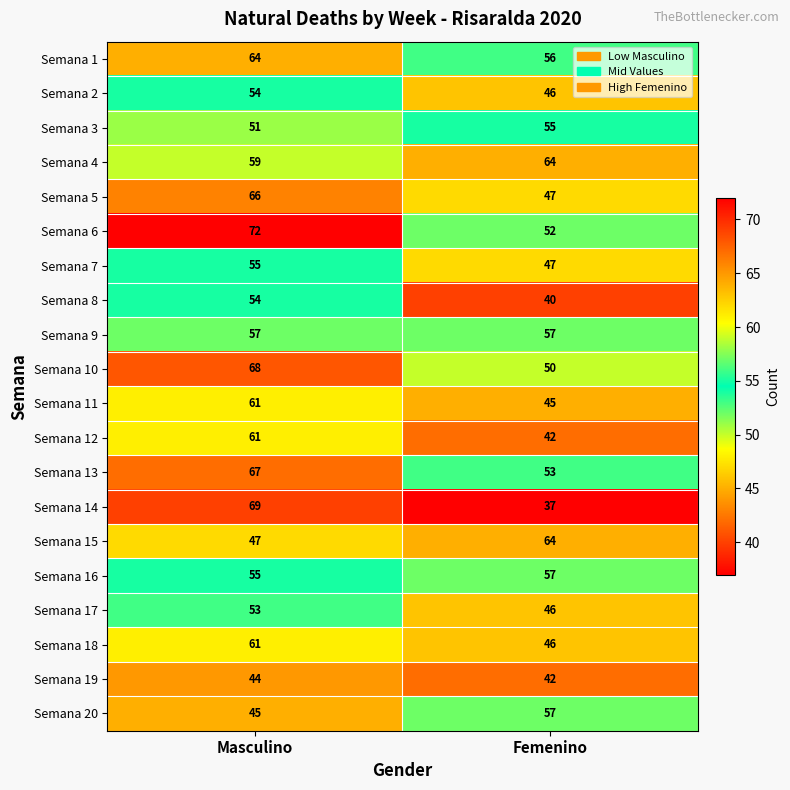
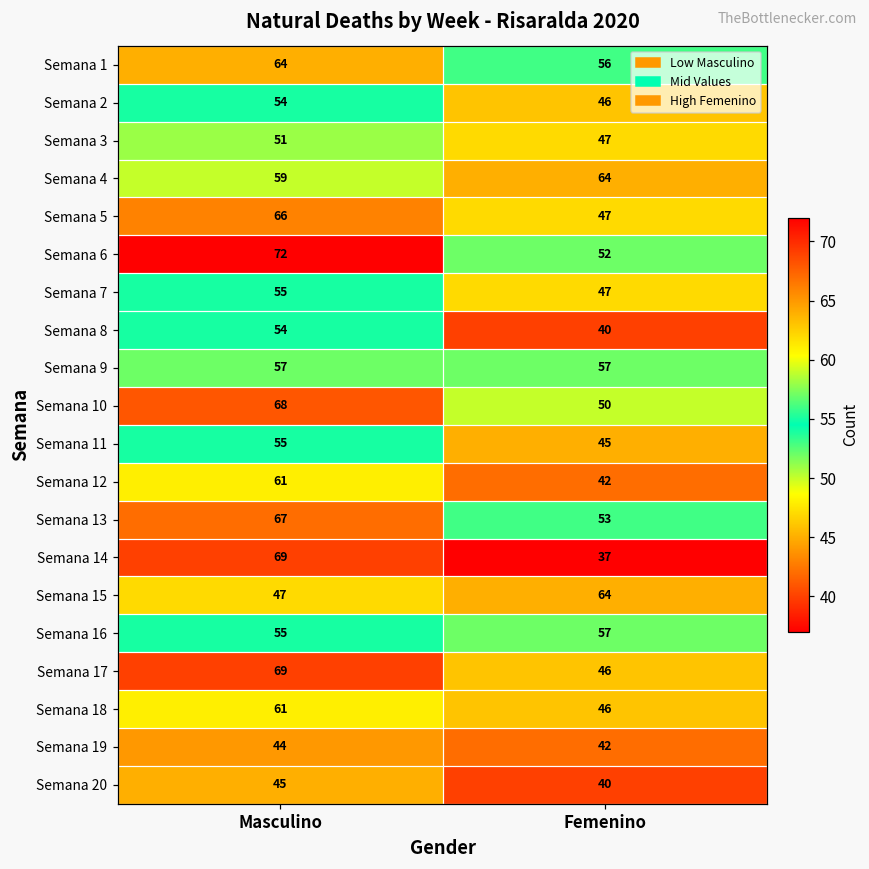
Semana 3, Femenino: 55 -> 47
Semana 11, Masculino: 61 -> 55
Semana 17, Masculino: 53 -> 69
Semana 20, Femenino: 57 -> 40
